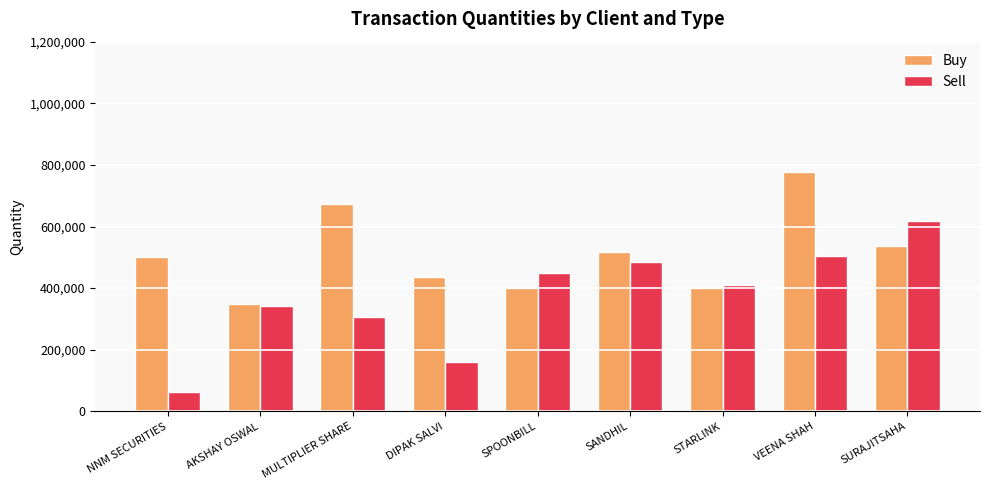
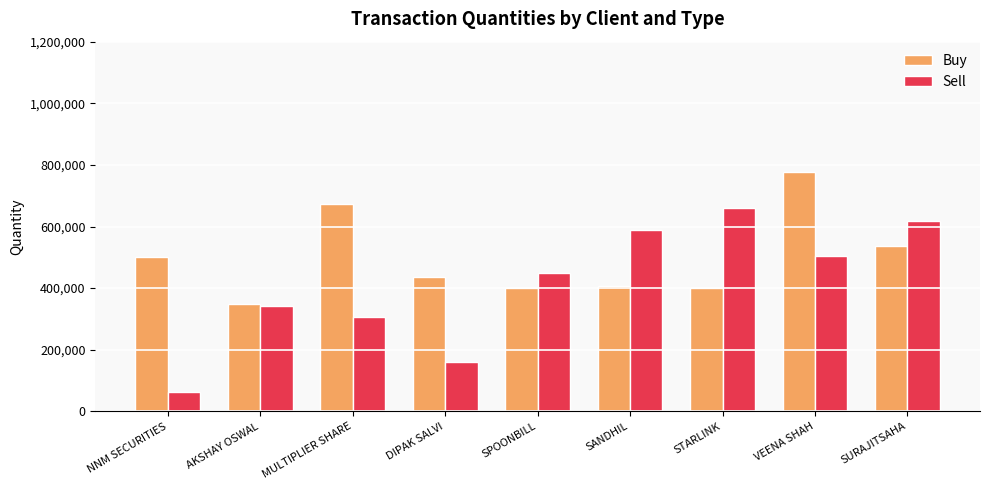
Buy, SANDHIL: 520,000 -> 410,000
Sell, SANDHIL: 490,000 -> 590,000
Sell, STARLINK: 410,000 -> 660,000
